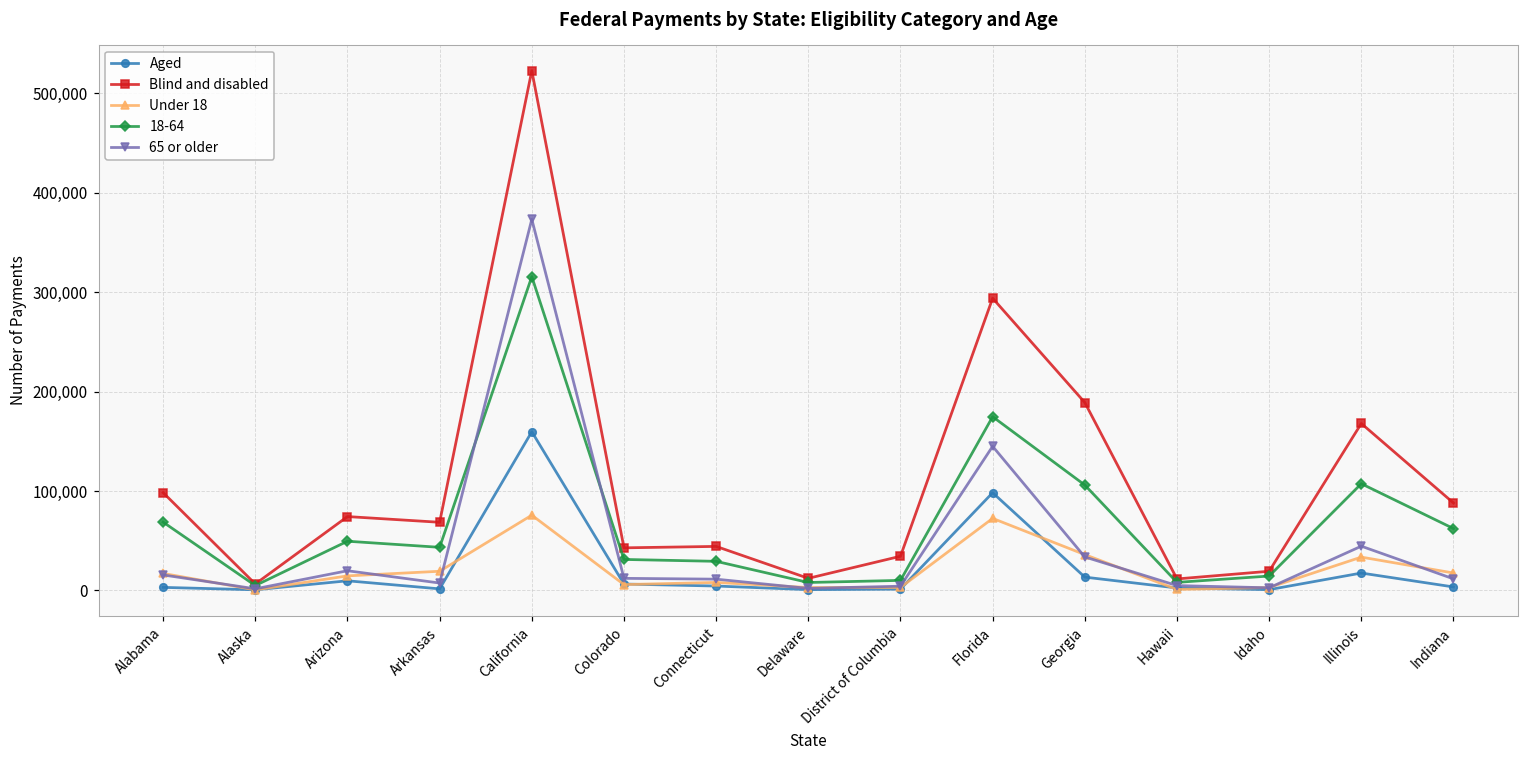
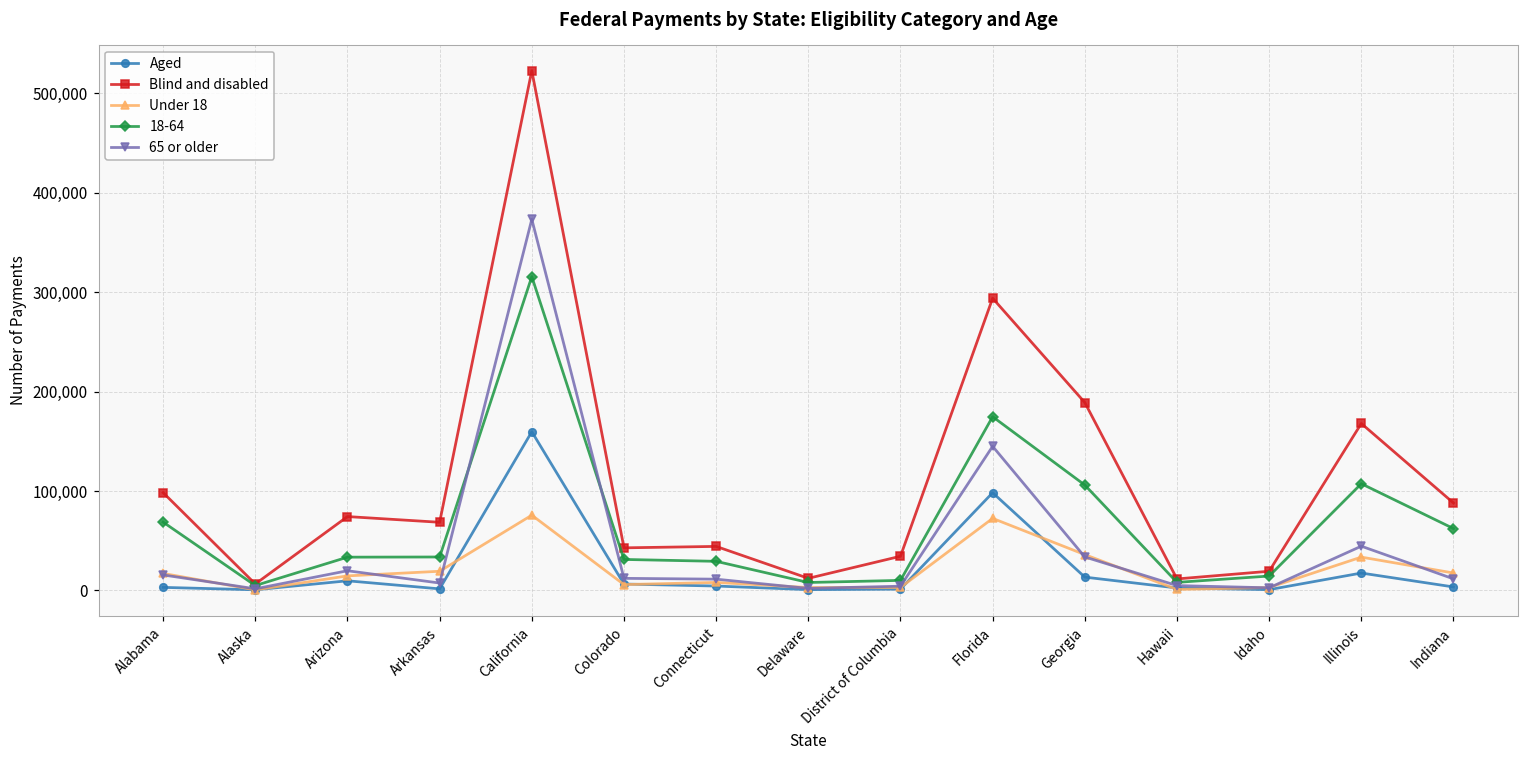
18-64, Arizona: 50,000 -> 30,000
18-64, Arkansas: 40,000 -> 30,000
